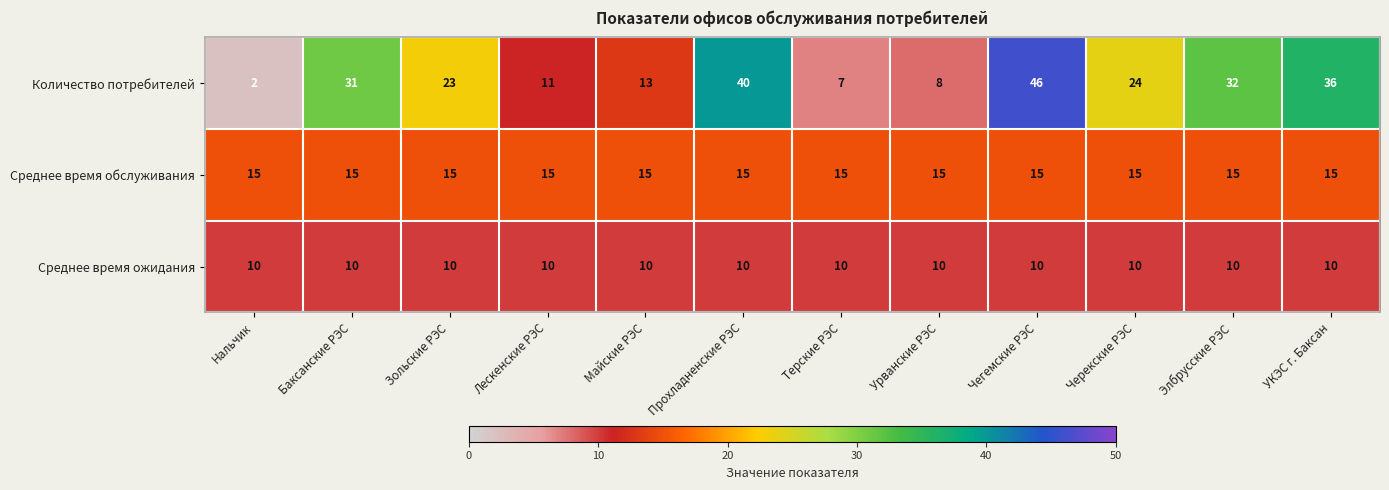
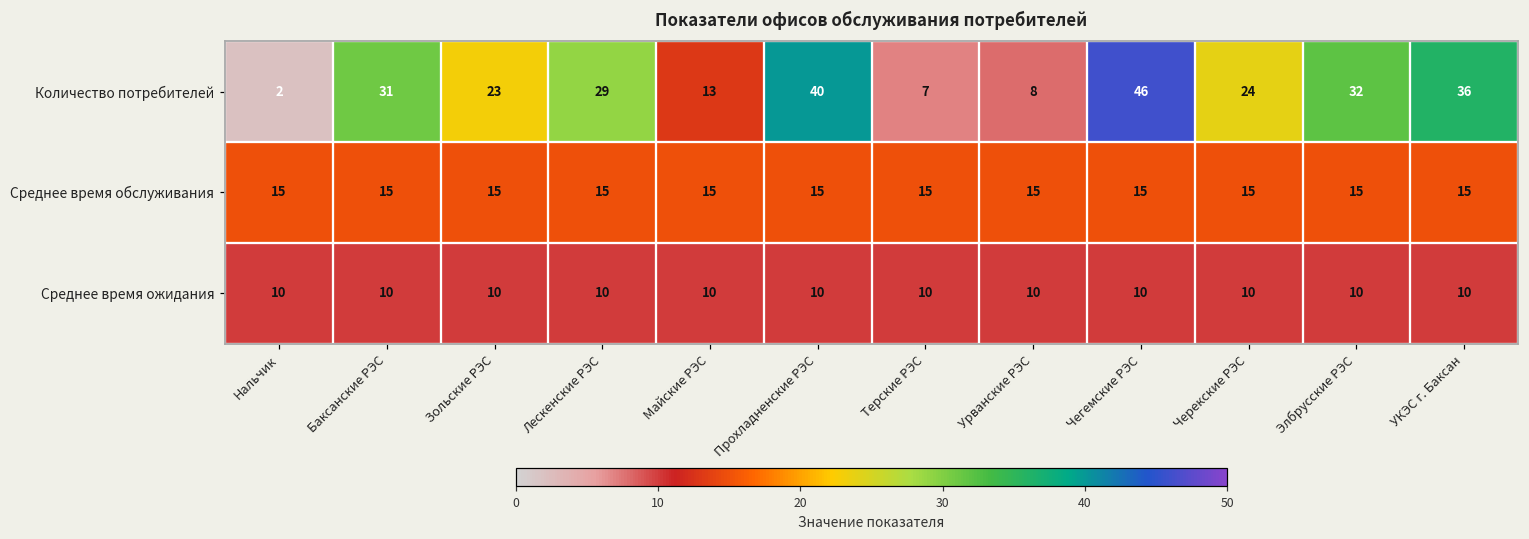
Количество потребителей, Лескенские РЭС: 11 -> 29
